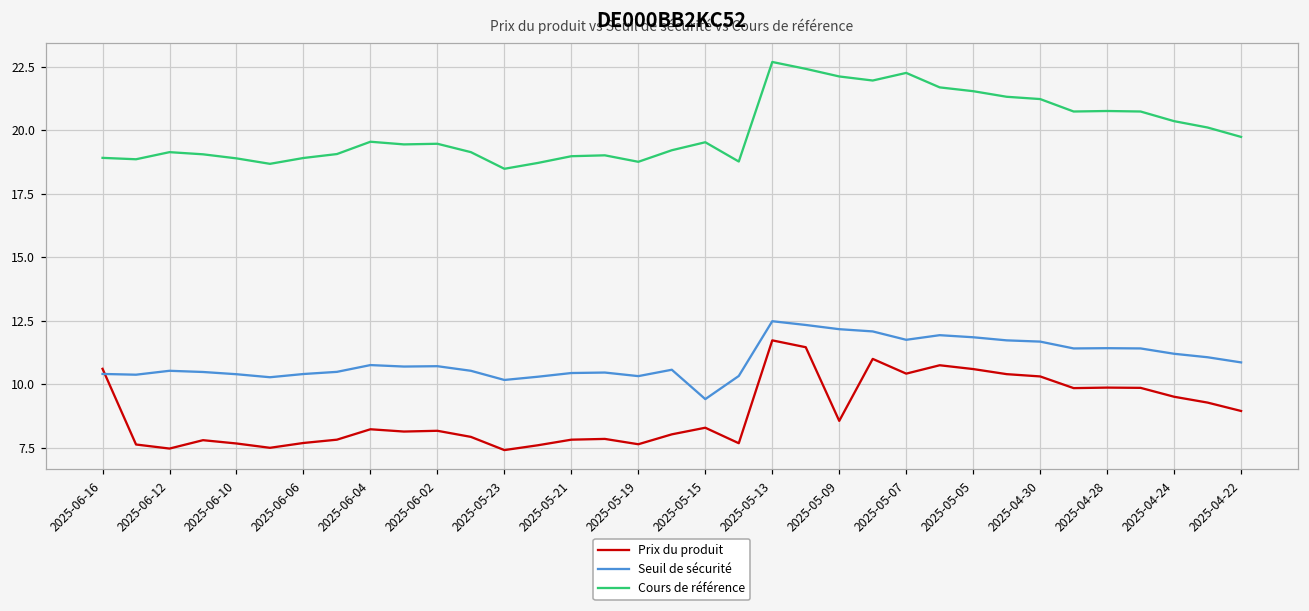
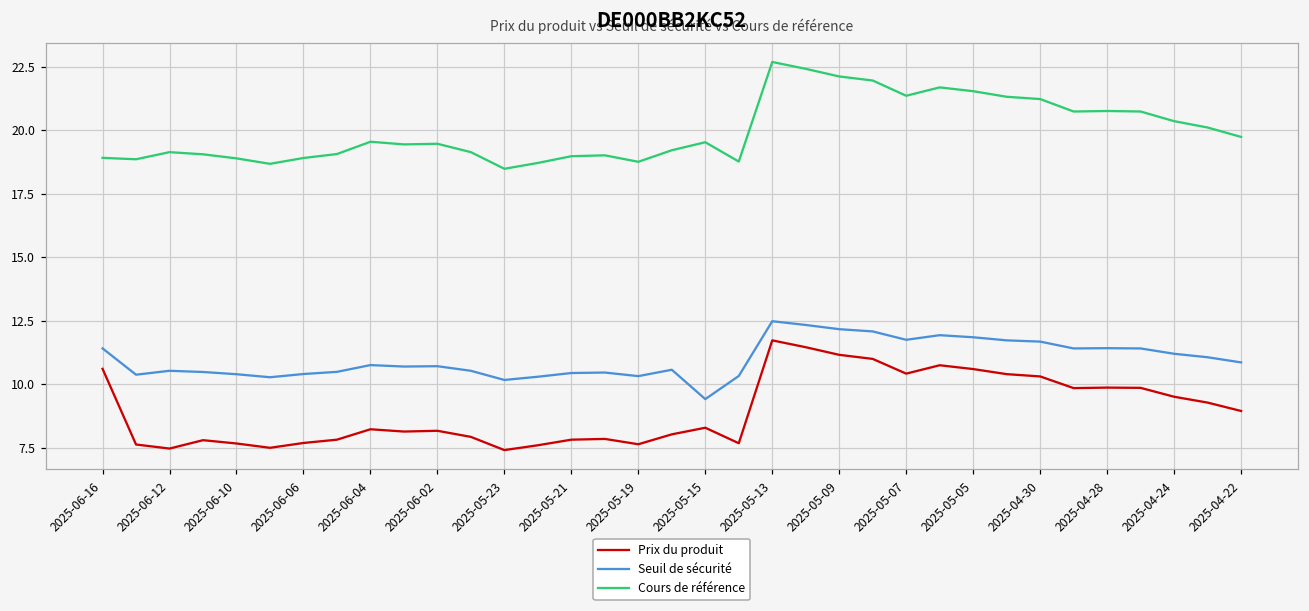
Seuil de sécurité, 2025-06-16: 10.4 -> 11.4
Prix du produit, 2025-05-09: 8.6 -> 11.2
Cours de référence, 2025-05-07: 22.3 -> 21.4
